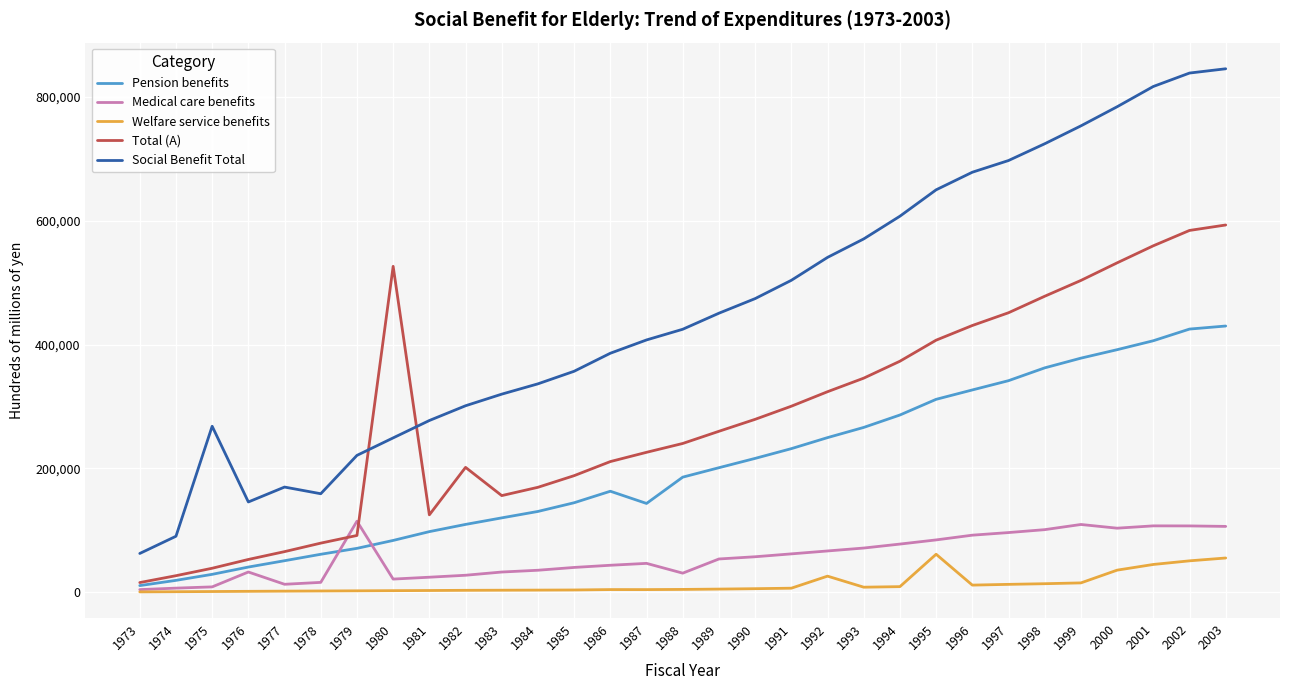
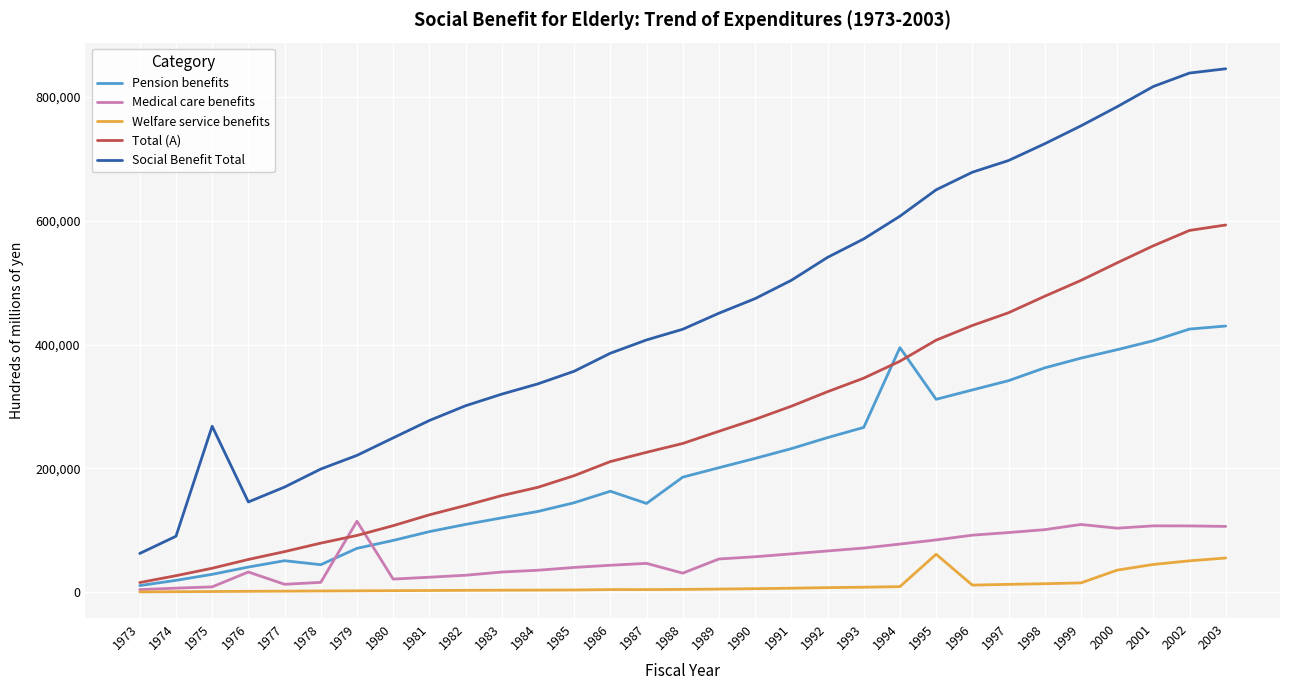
Pension benefits, 1978: 60,000 -> 40,000
Social Benefit Total, 1978: 160,000 -> 200,000
Total (A), 1980: 530,000 -> 110,000
Total (A), 1982: 200,000 -> 140,000
Welfare service benefits, 1992: 30,000 -> 10,000
Pension benefits, 1994: 290,000 -> 400,000
